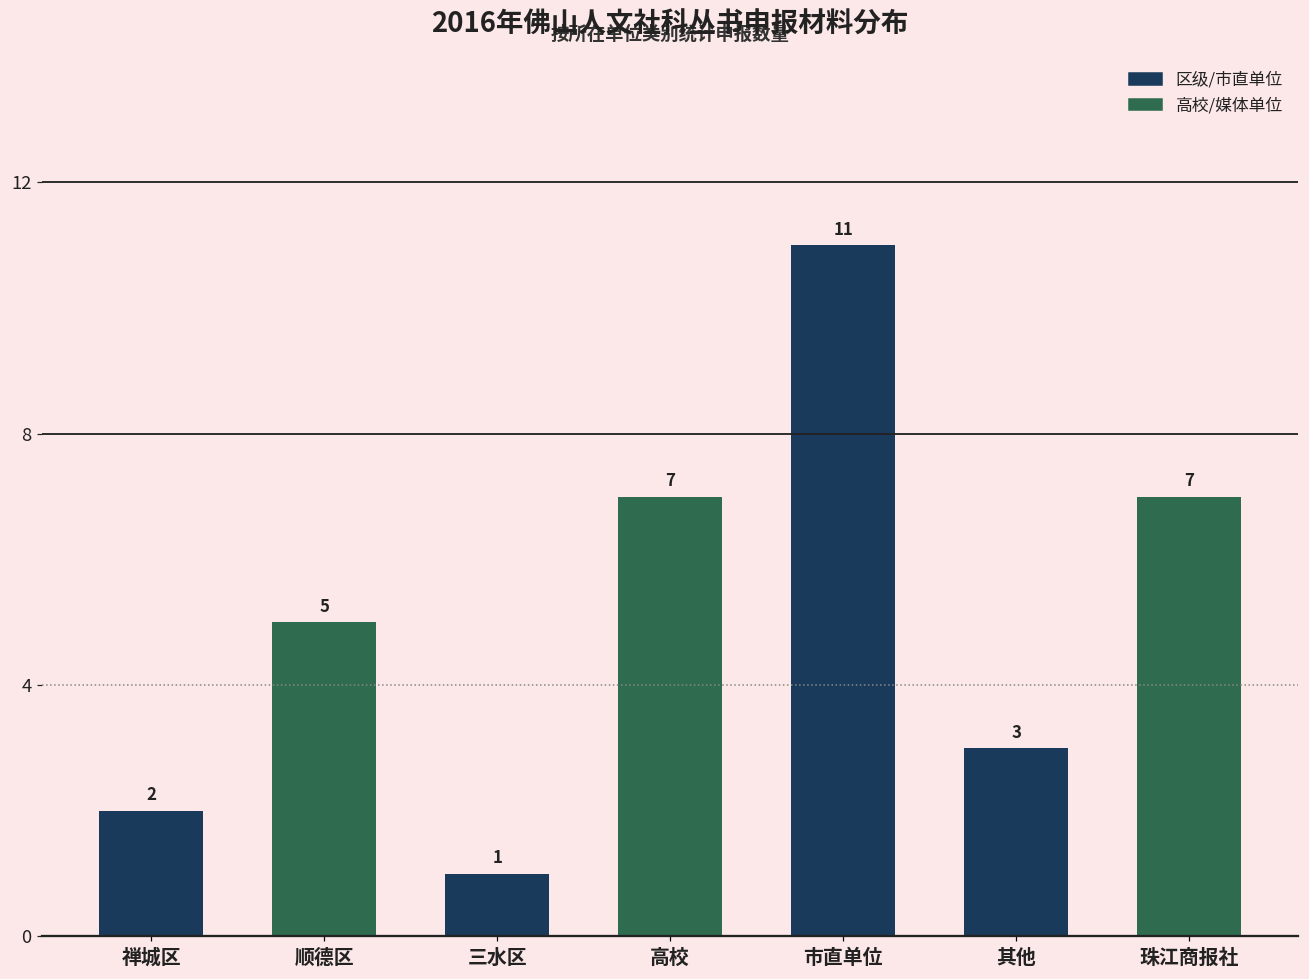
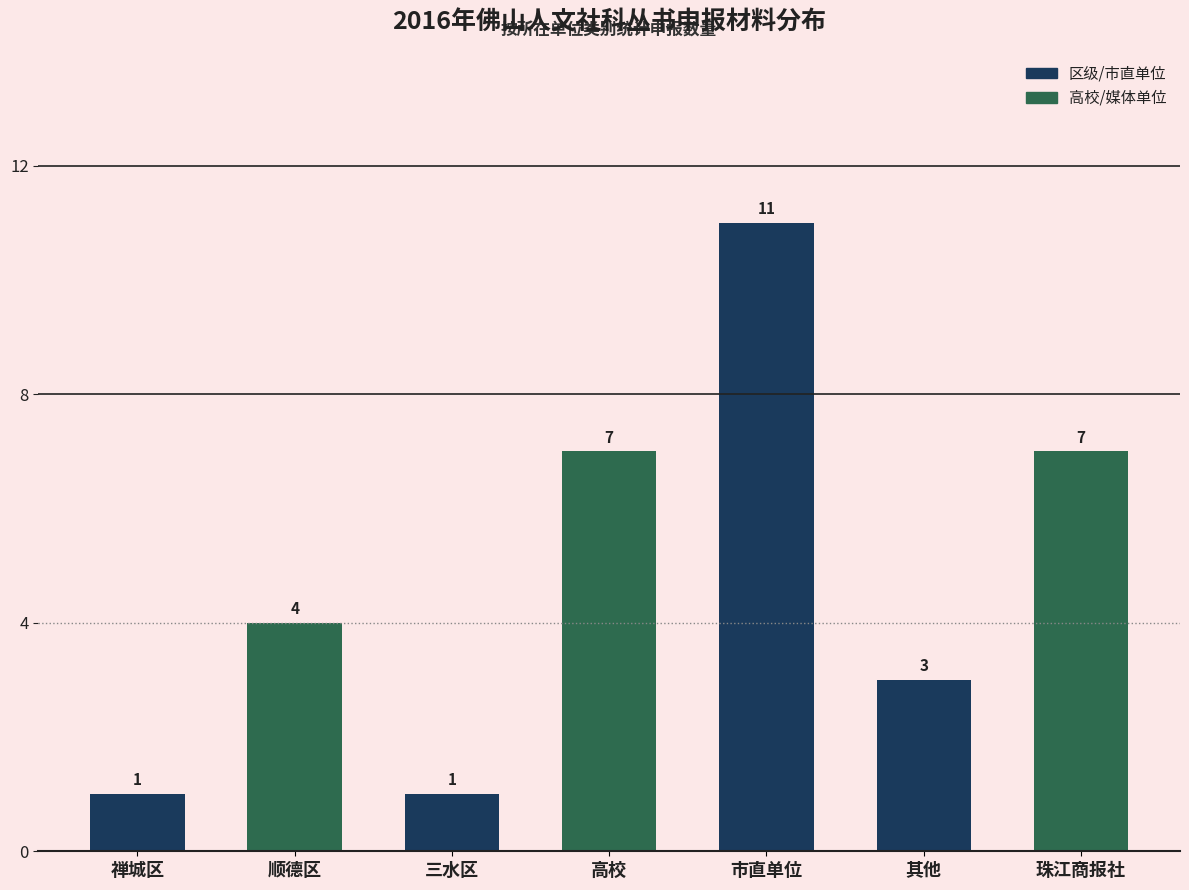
禅城区: 2 -> 1
顺德区: 5 -> 4
